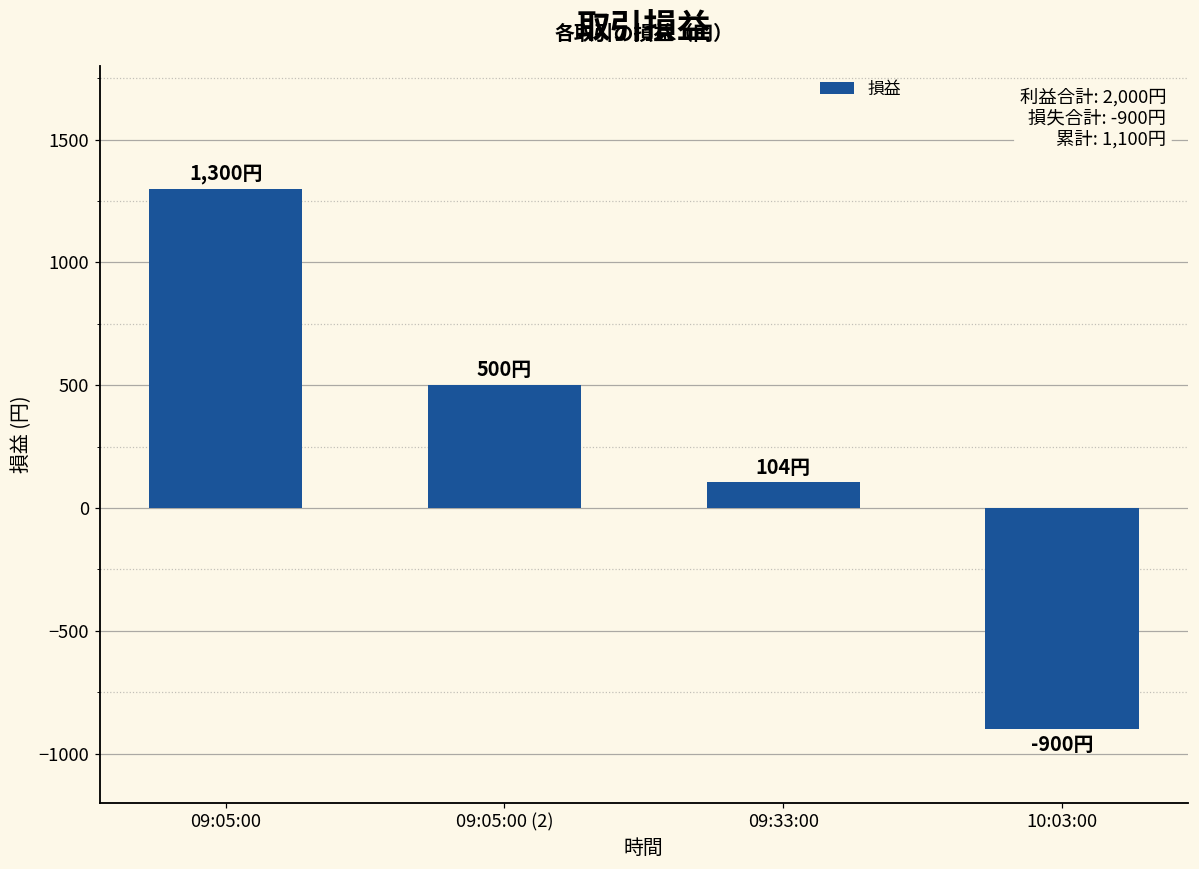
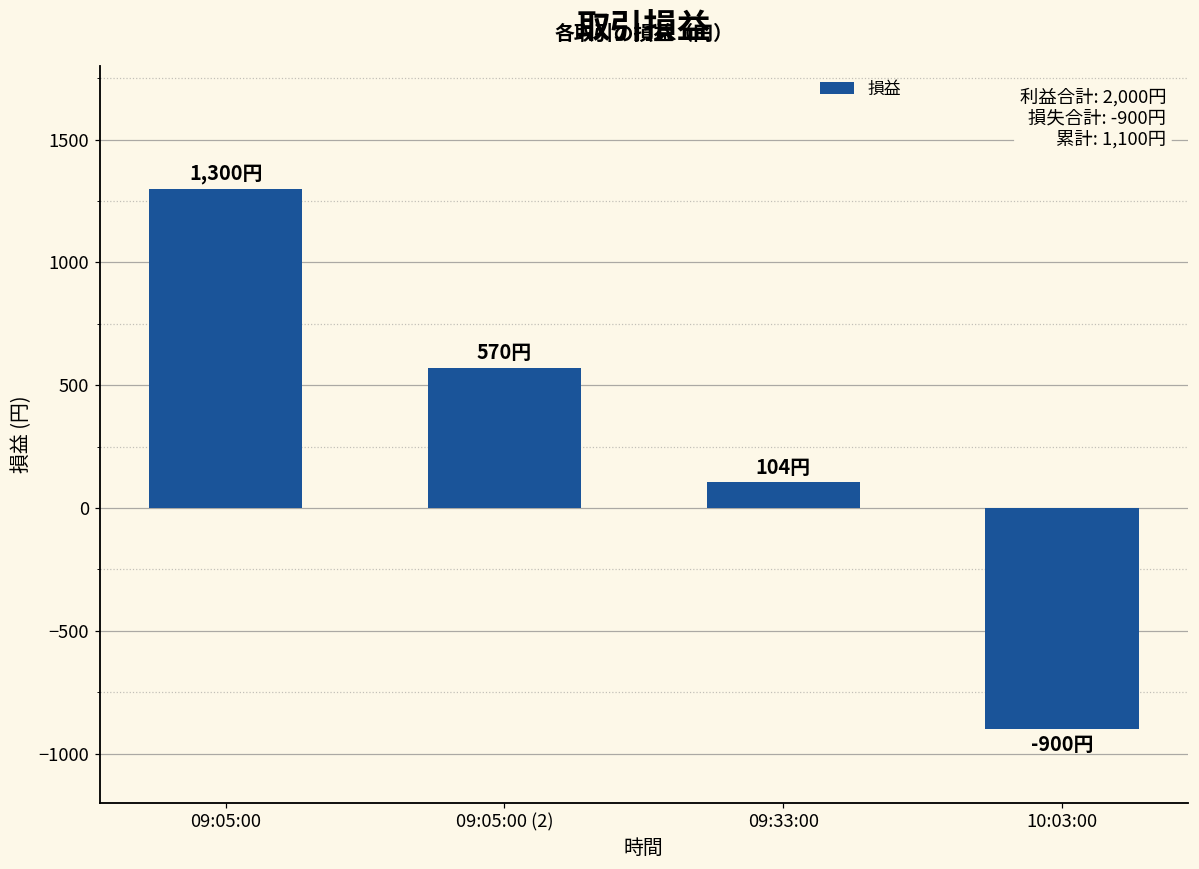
09:05:00 (2): 500円 -> 570円
